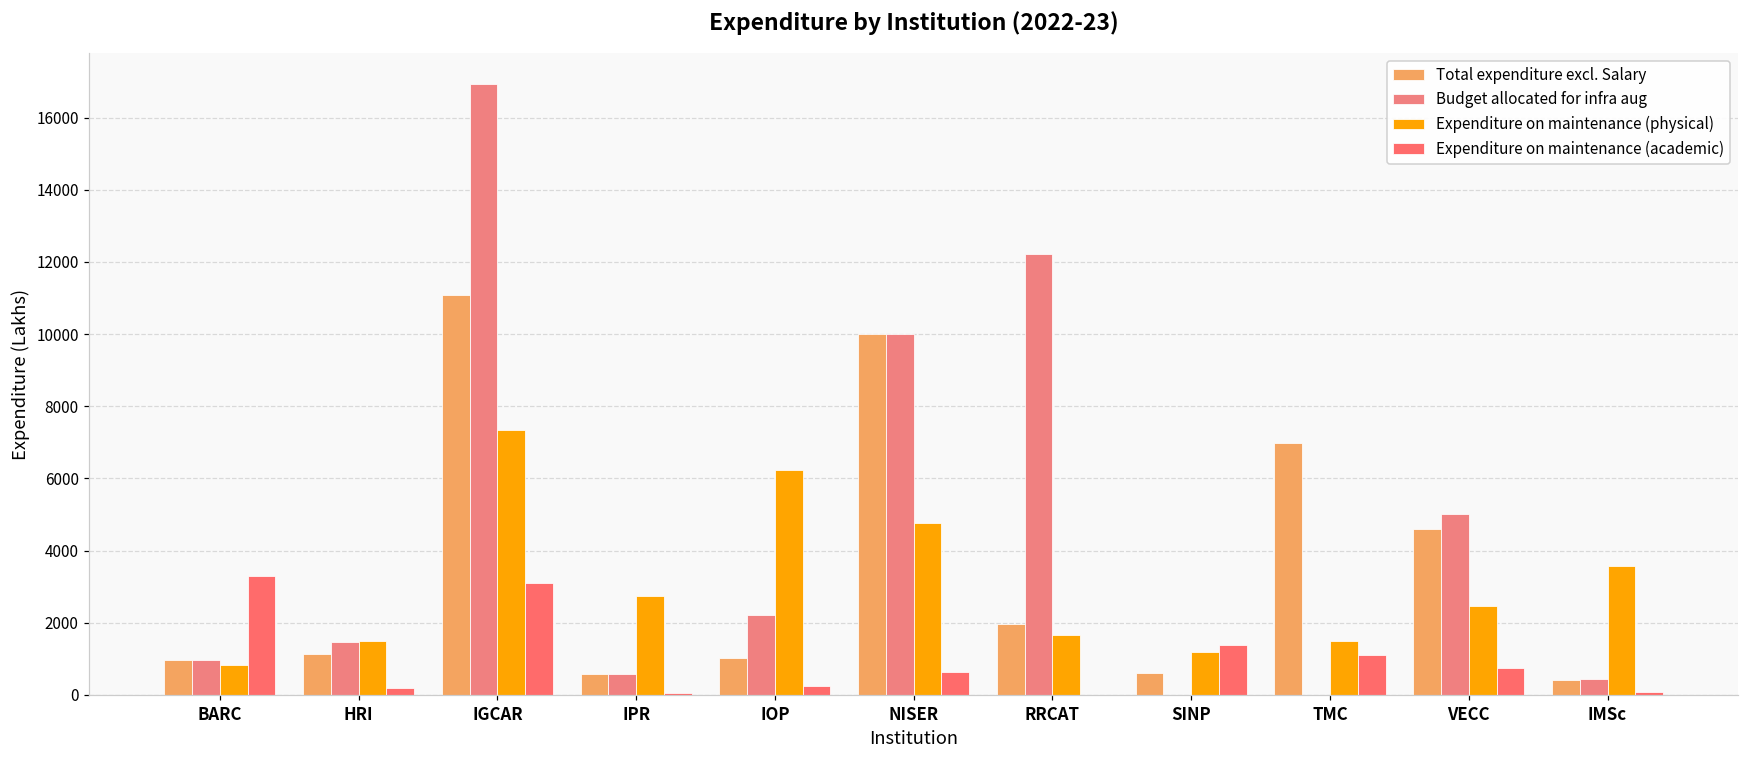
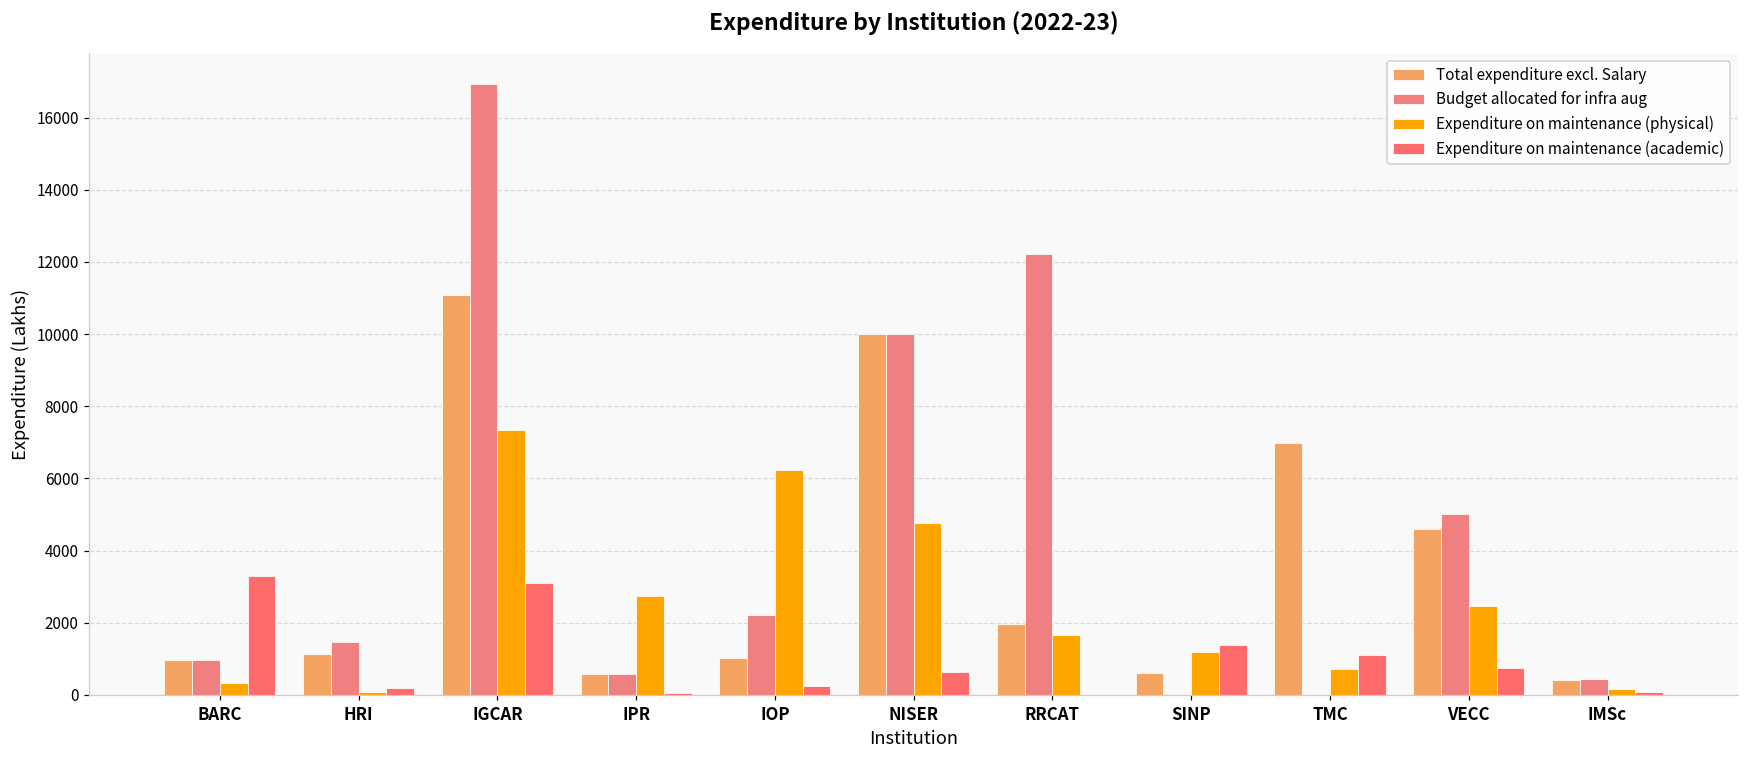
Expenditure on maintenance (physical), BARC: 800 -> 300
Expenditure on maintenance (physical), HRI: 1500 -> 100
Expenditure on maintenance (physical), TMC: 1500 -> 700
Expenditure on maintenance (physical), IMSc: 3600 -> 200
